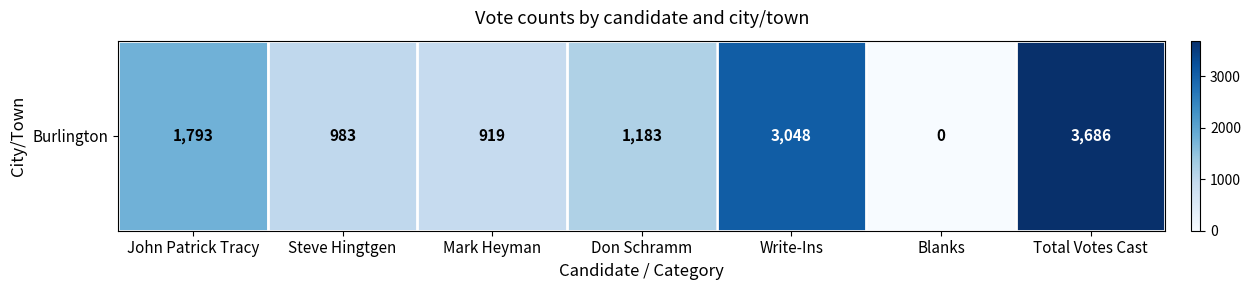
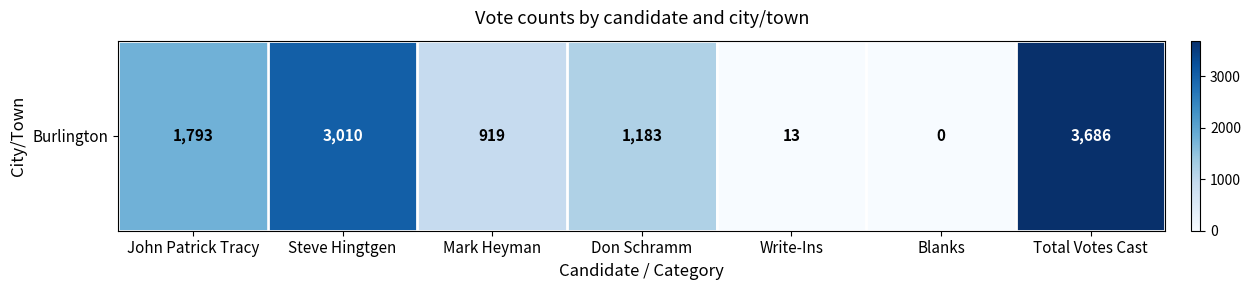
Burlington, Steve Hingtgen: 983 -> 3,010
Burlington, Write-Ins: 3,048 -> 13
